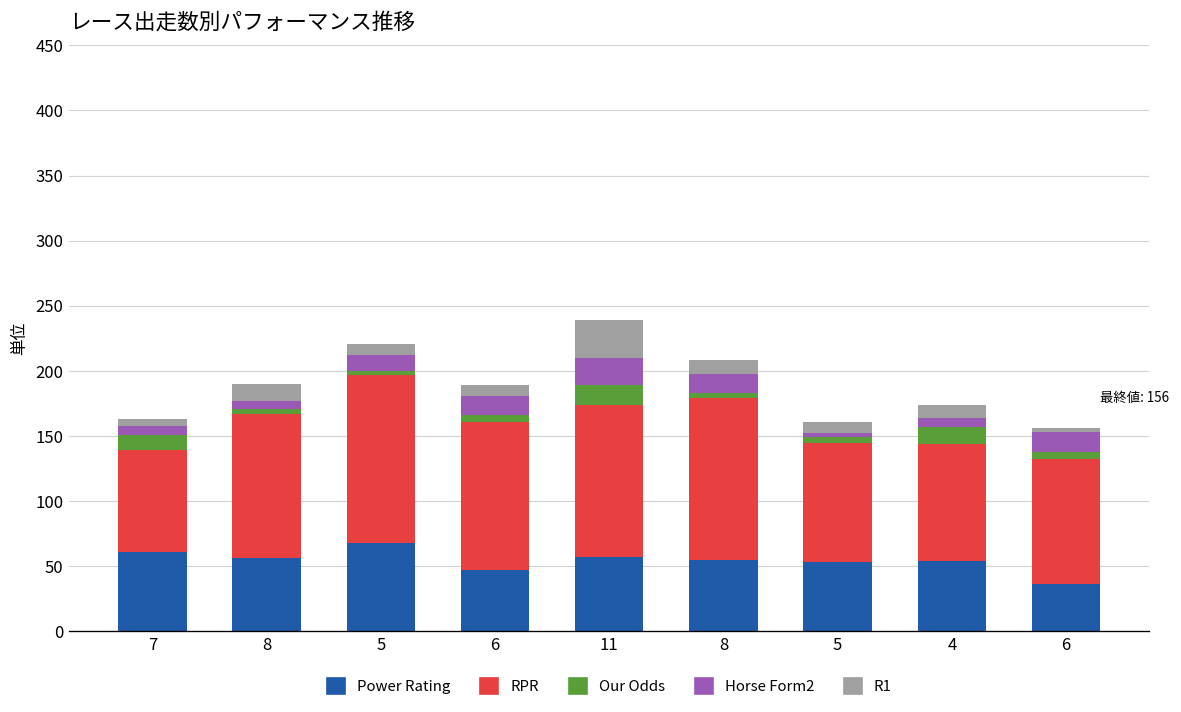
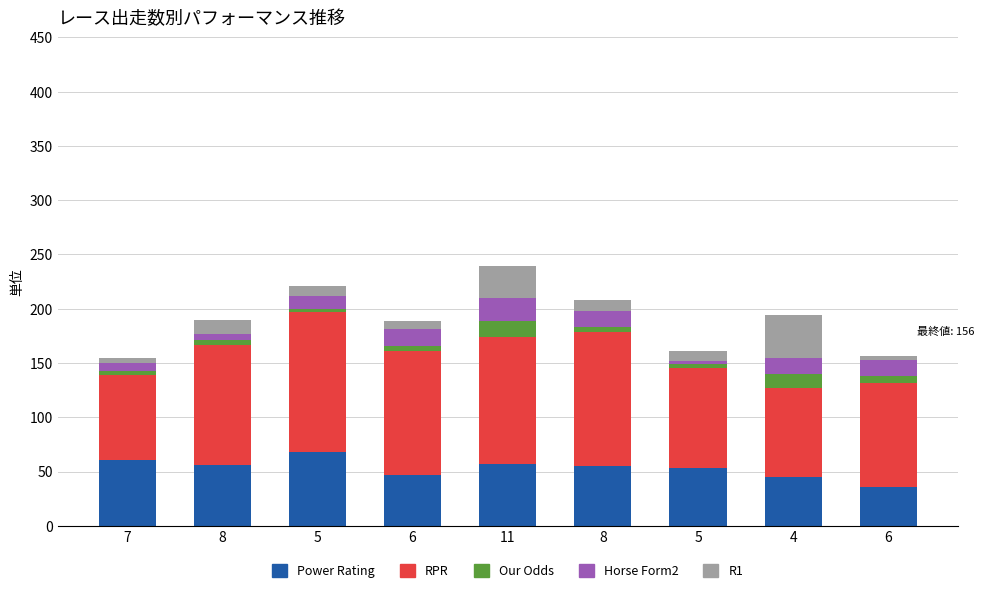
Our Odds, 7: 12 -> 4
Power Rating, 4: 54 -> 45
RPR, 4: 90 -> 82
Horse Form2, 4: 7 -> 15
R1, 4: 10 -> 39
